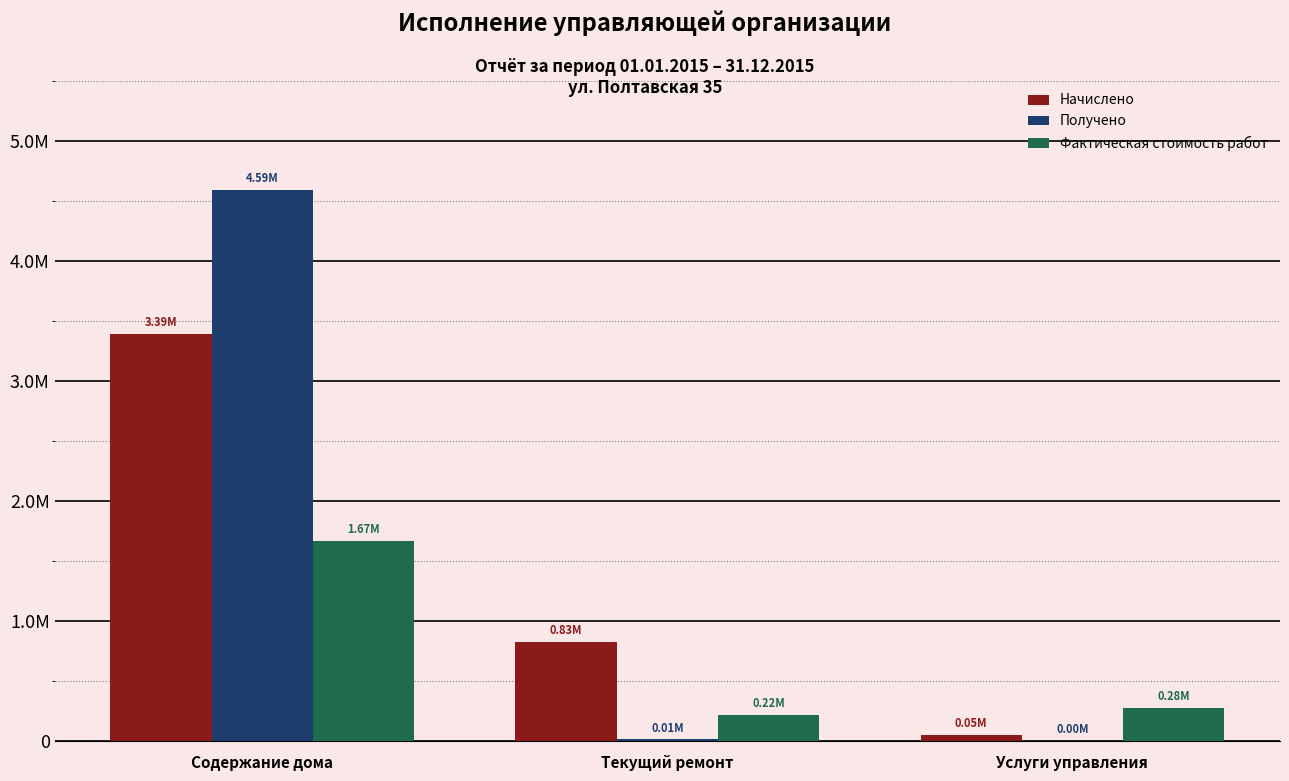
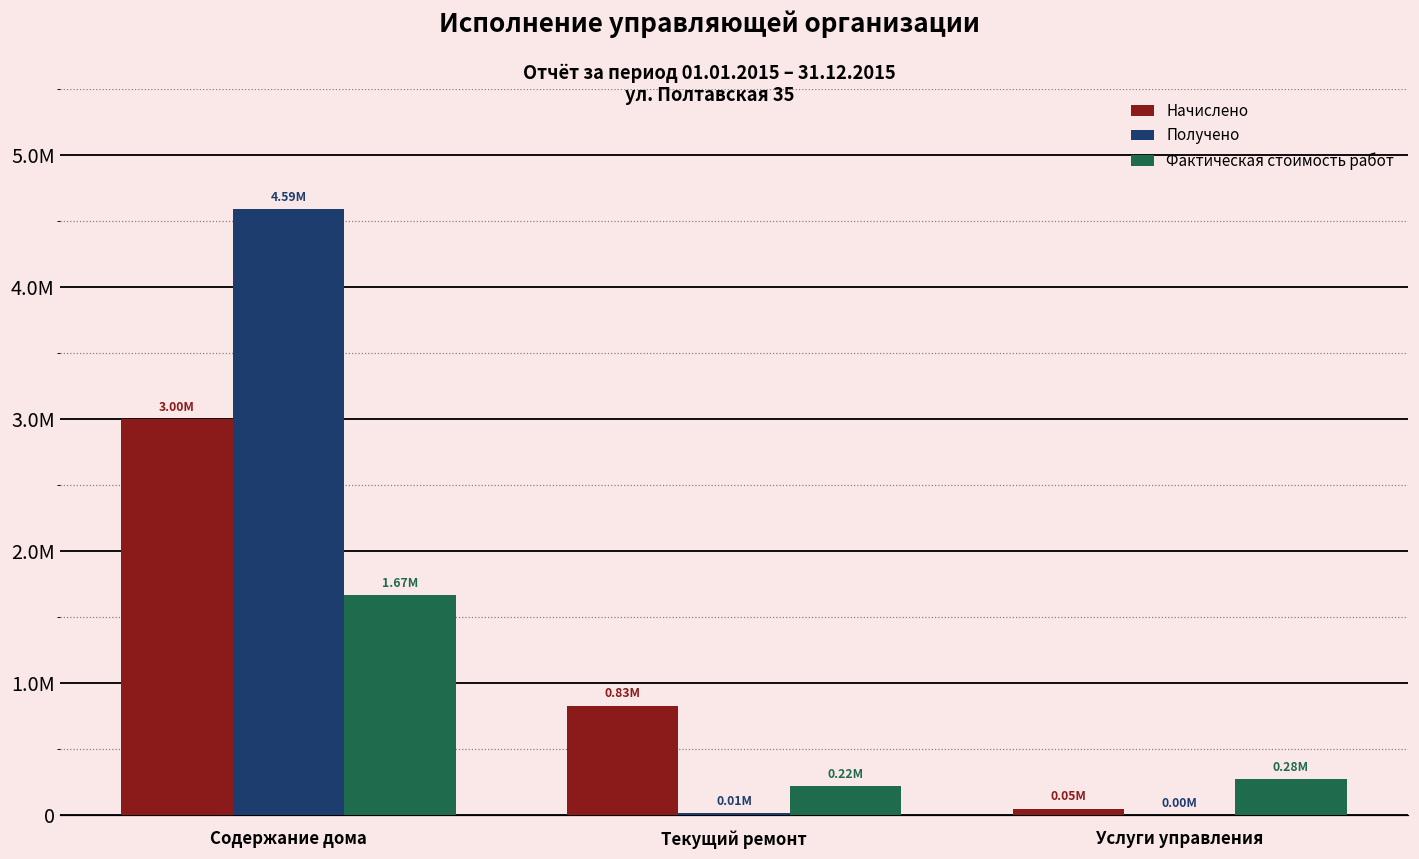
Начислено, Содержание дома: 3.39M -> 3.00M
